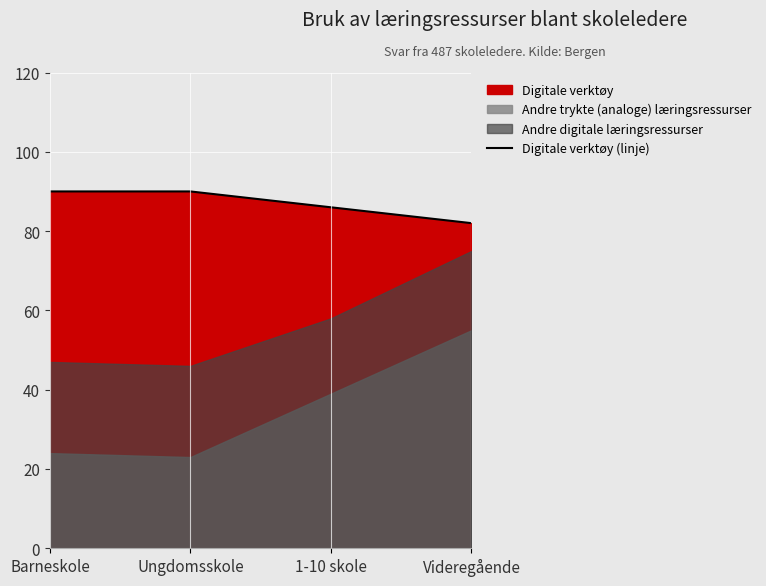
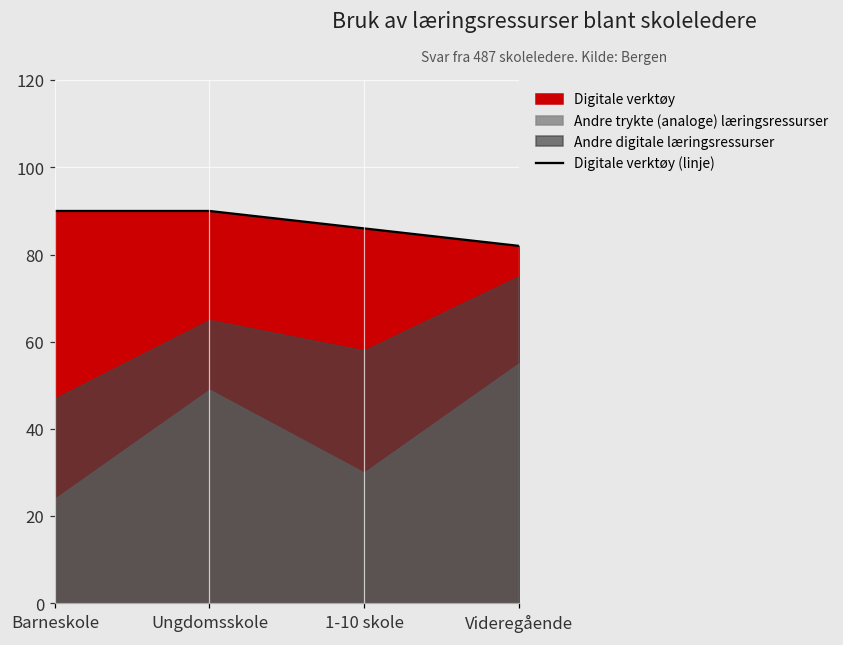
Andre trykte (analoge) læringsressurser, Ungdomsskole: 23 -> 49
Andre digitale læringsressurser, Ungdomsskole: 46 -> 65
Andre trykte (analoge) læringsressurser, 1-10 skole: 39 -> 30
